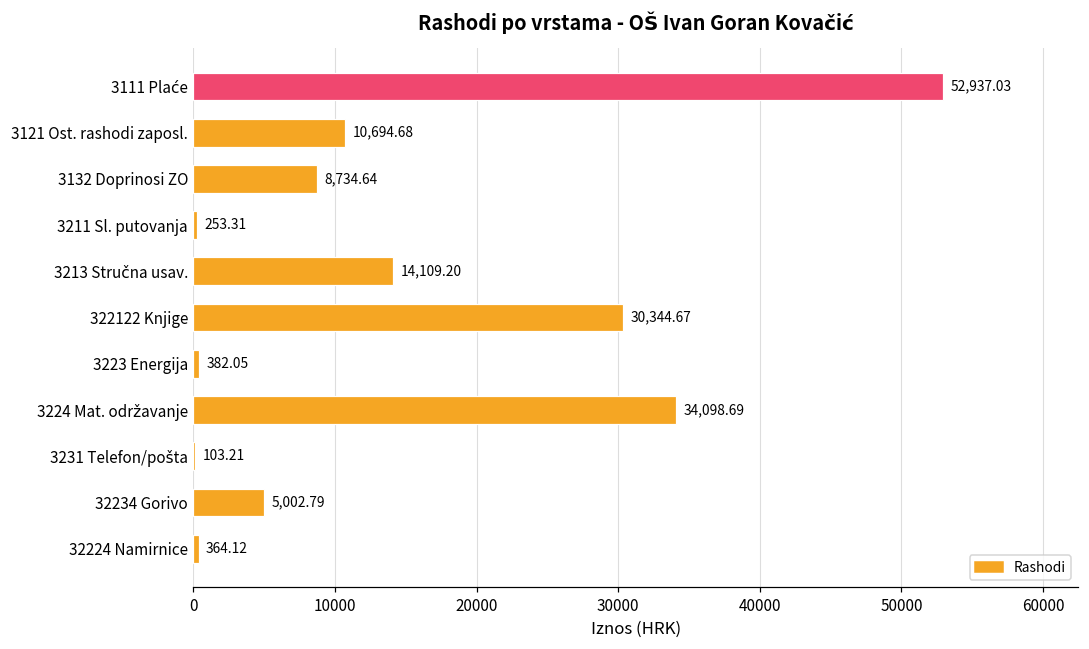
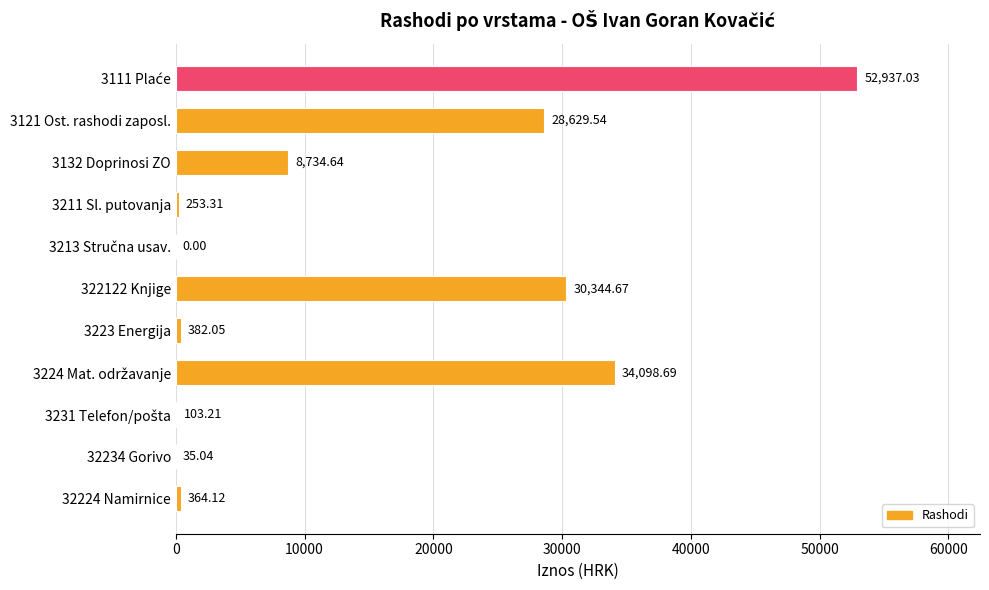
3121 Ost. rashodi zaposl.: 10,694.68 -> 28,629.54
3213 Stručna usav.: 14,109.20 -> 0.00
32234 Gorivo: 5,002.79 -> 35.04
